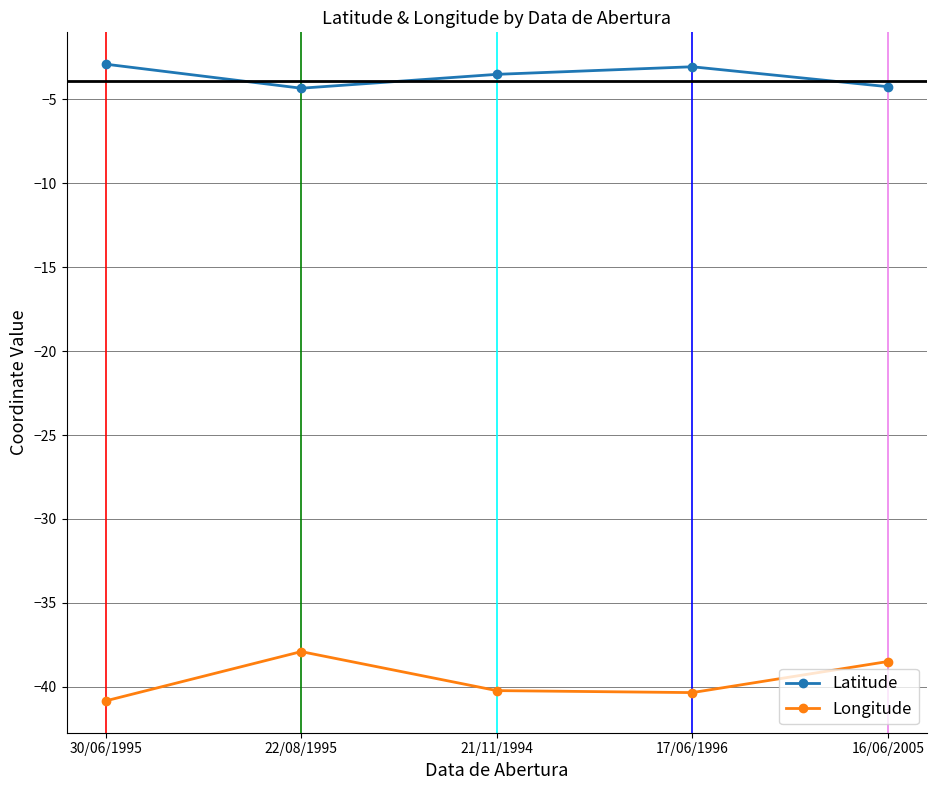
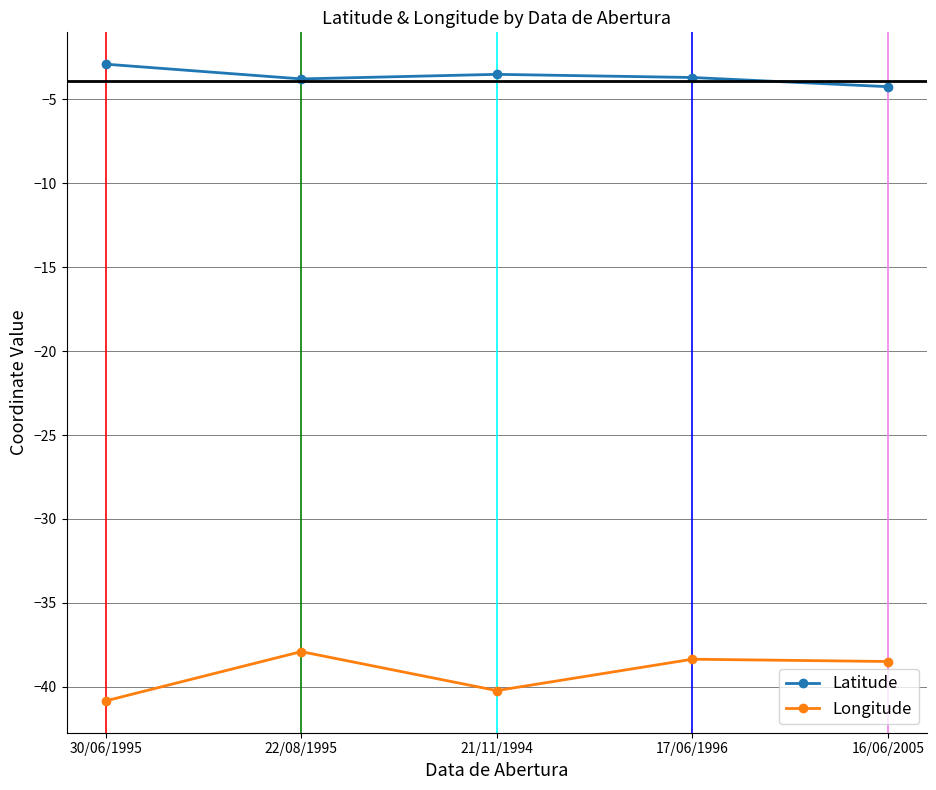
Latitude, 22/08/1995: -4.3 -> -3.8
Latitude, 17/06/1996: -3.1 -> -3.7
Longitude, 17/06/1996: -40.4 -> -38.4
